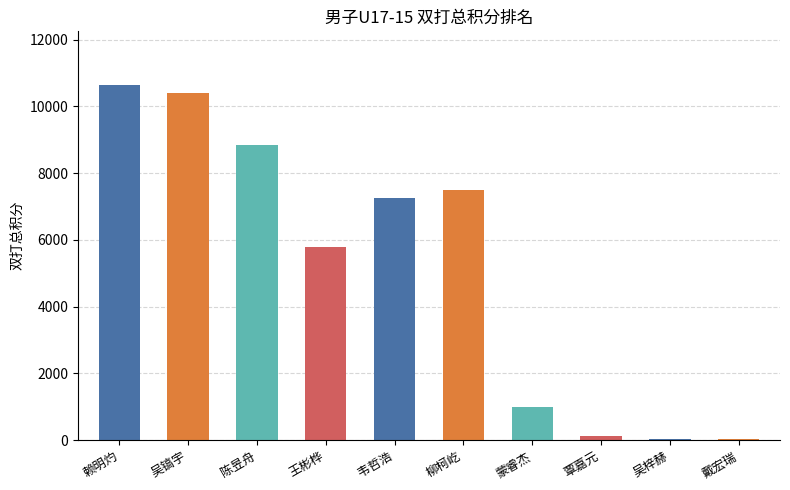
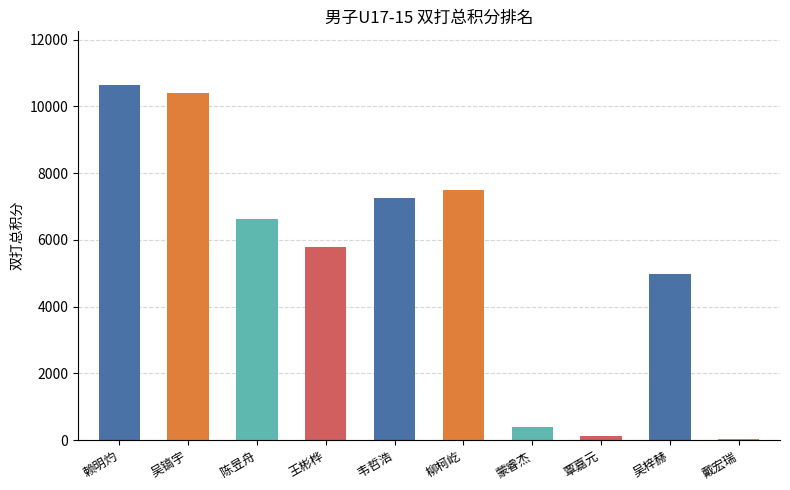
陈昱舟: 8900 -> 6600
蒙睿杰: 1000 -> 400
吴梓赫: 100 -> 5000
